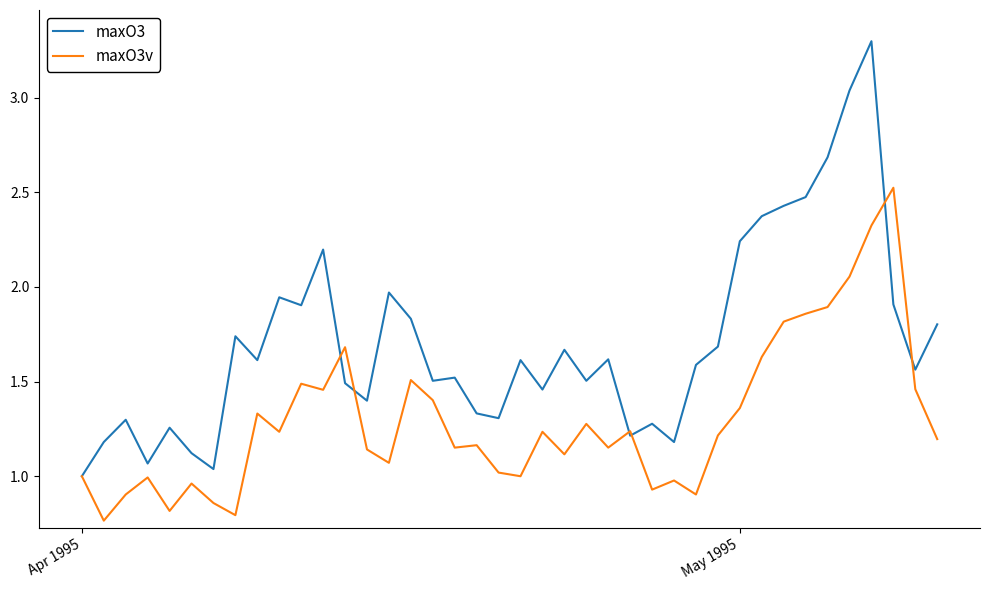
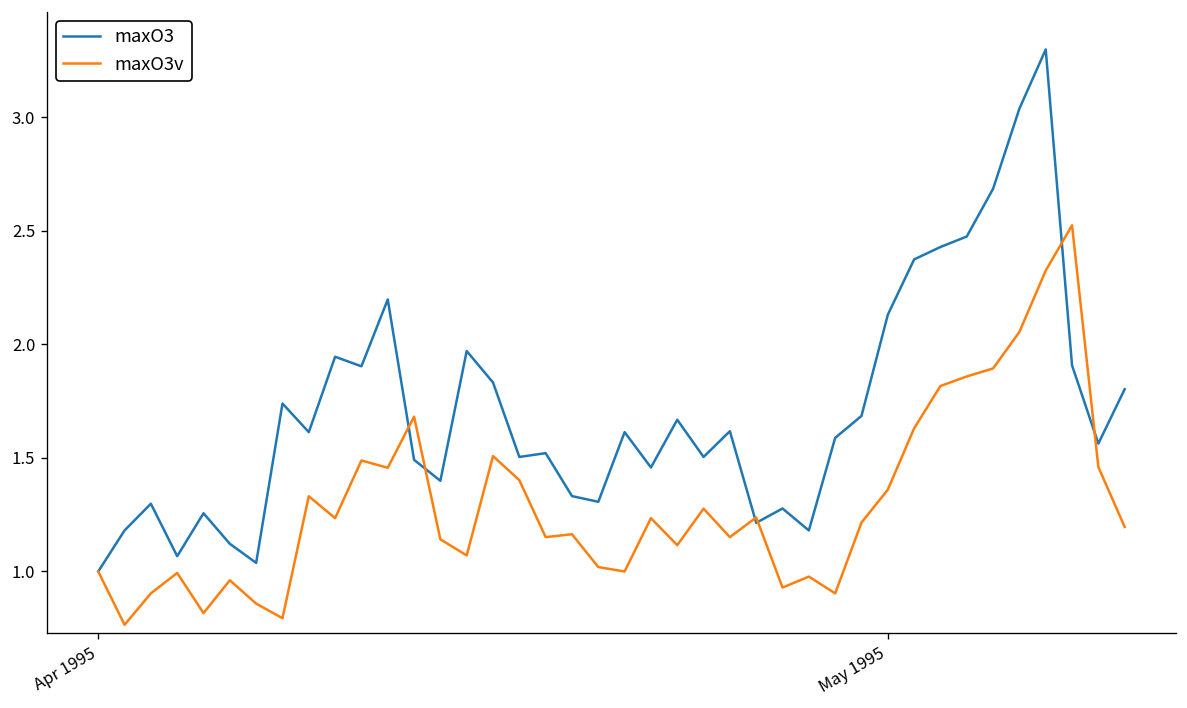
maxO3, May 1995: 2.24 -> 2.13
